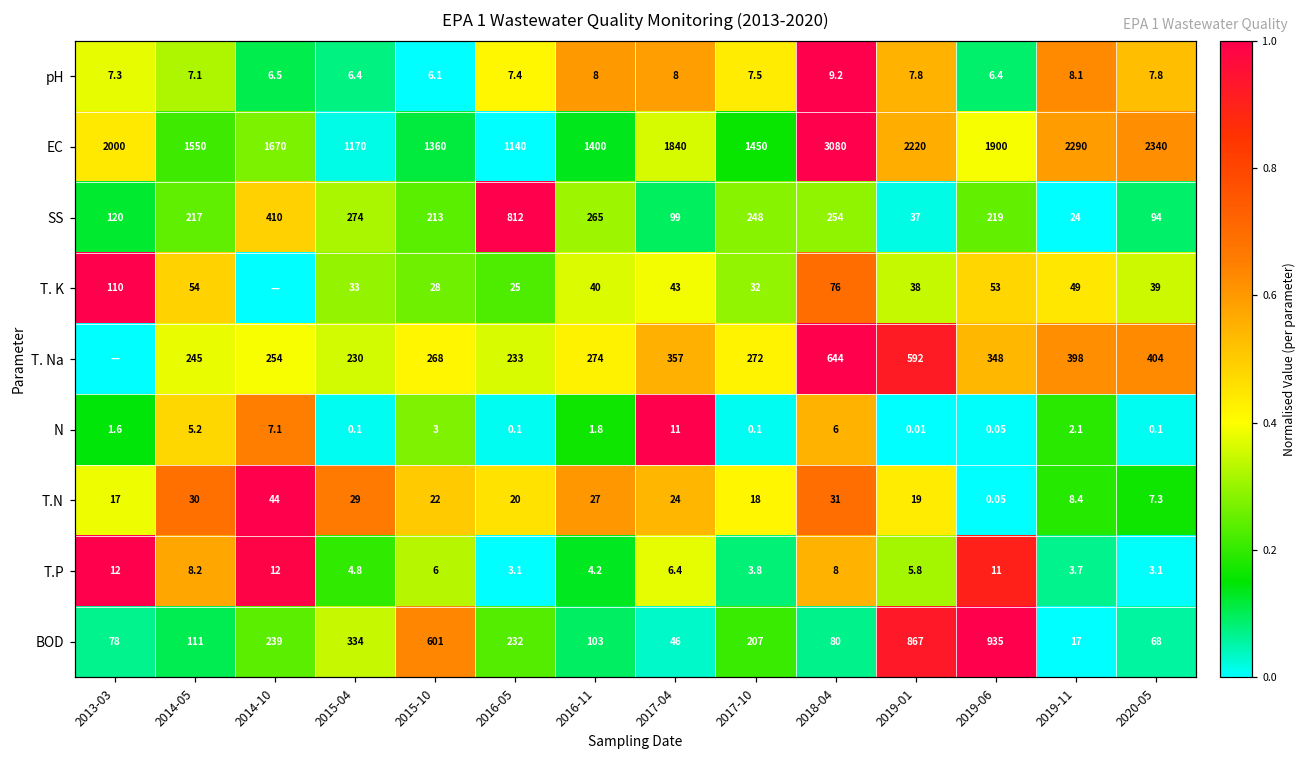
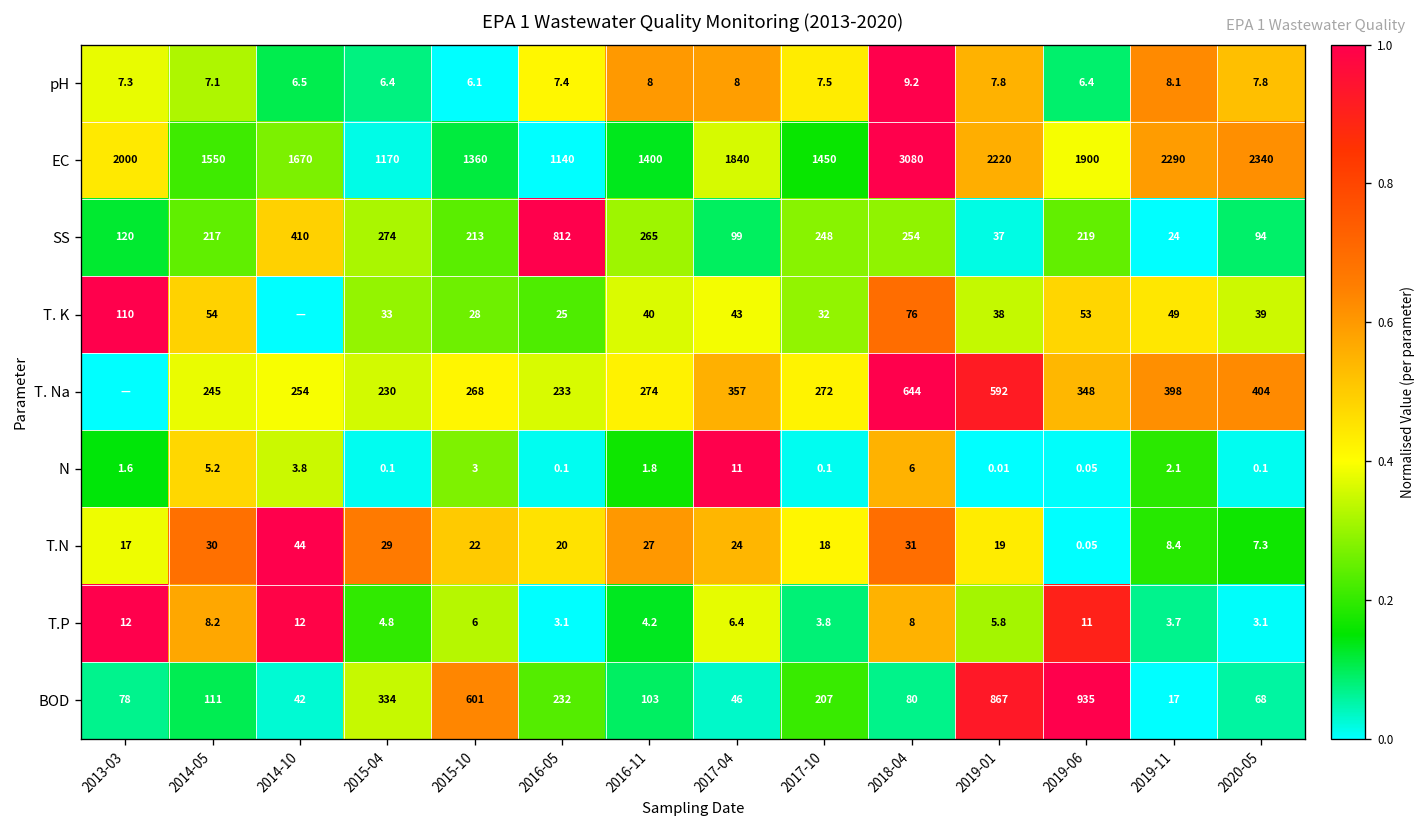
N, 2014-10: 7.1 -> 3.8
BOD, 2014-10: 239 -> 42
